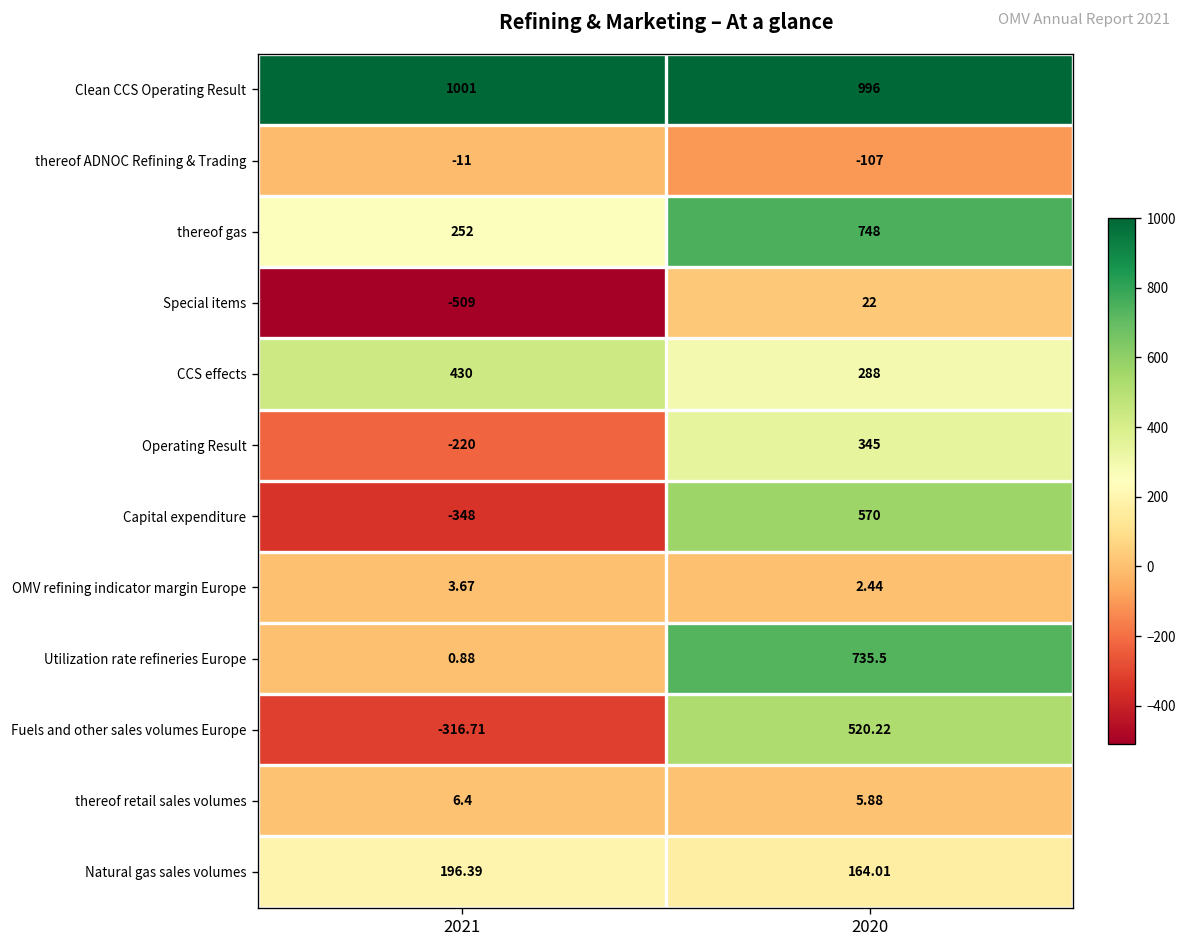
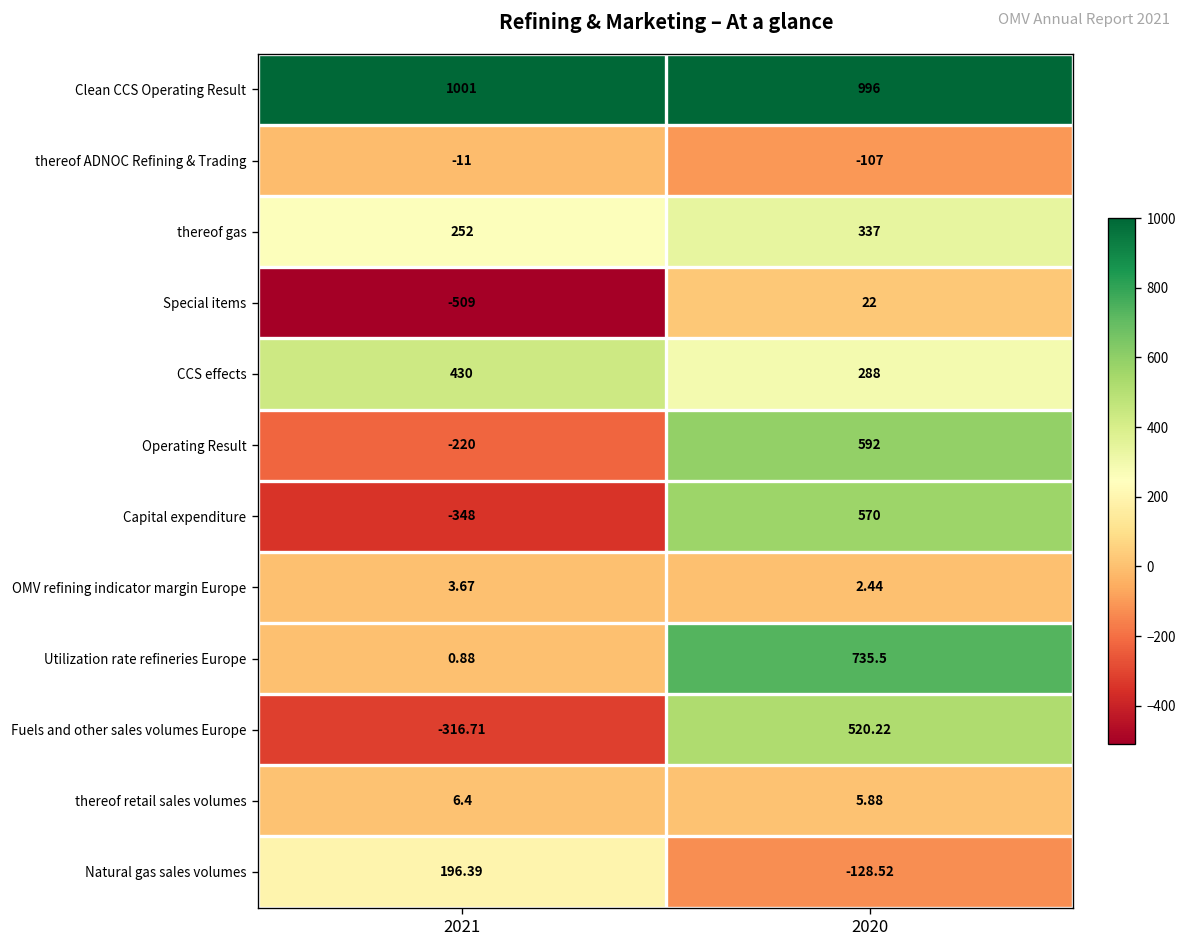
thereof gas, 2020: 748 -> 337
Operating Result, 2020: 345 -> 592
Natural gas sales volumes, 2020: 164.01 -> -128.52
